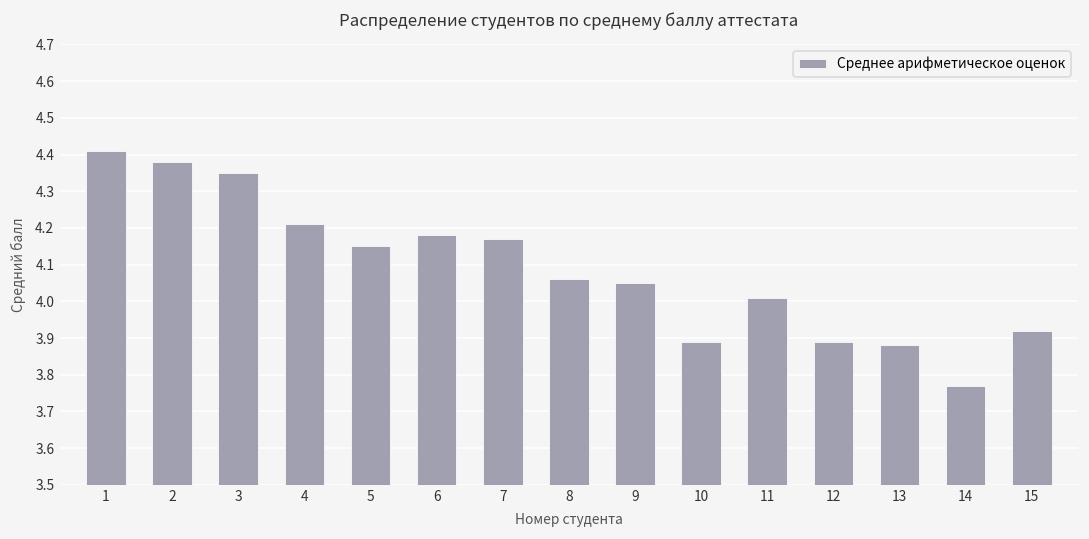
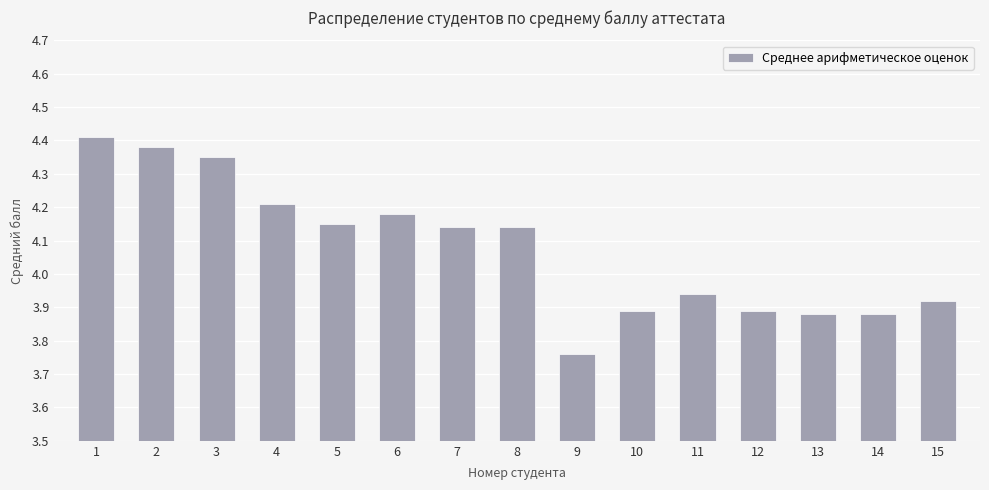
7: 4.17 -> 4.14
8: 4.06 -> 4.14
9: 4.05 -> 3.76
11: 4.01 -> 3.94
14: 3.77 -> 3.88
